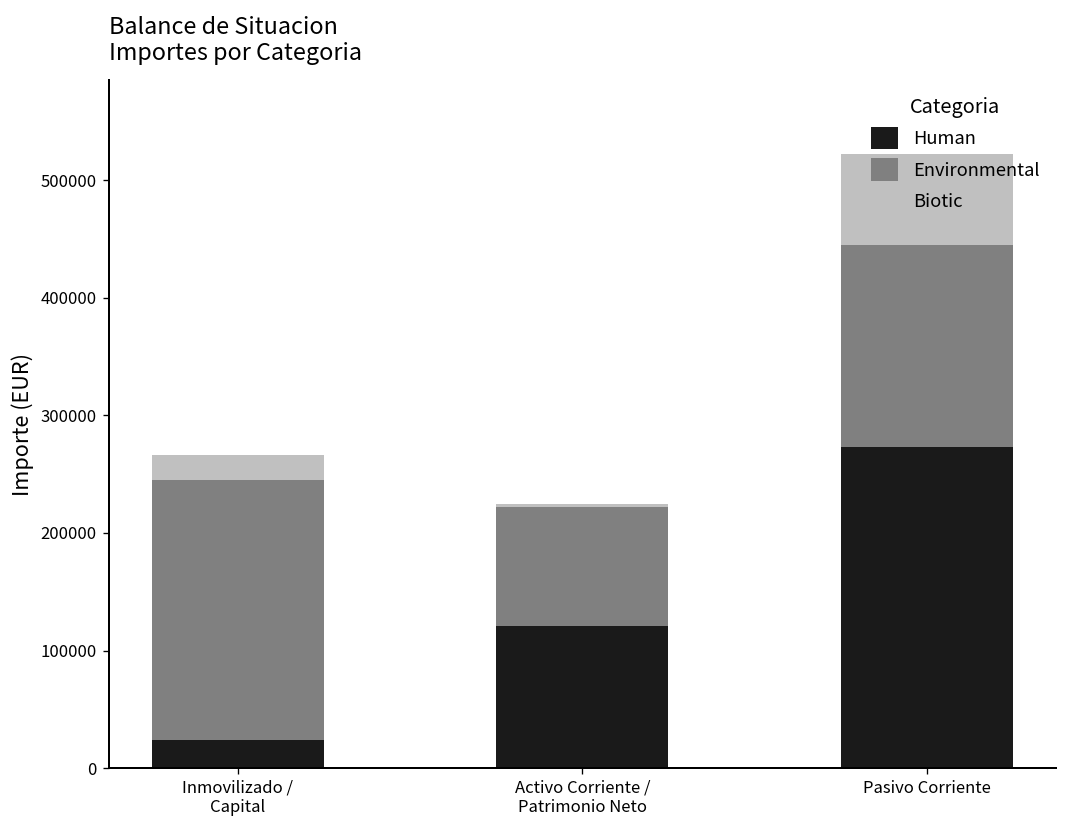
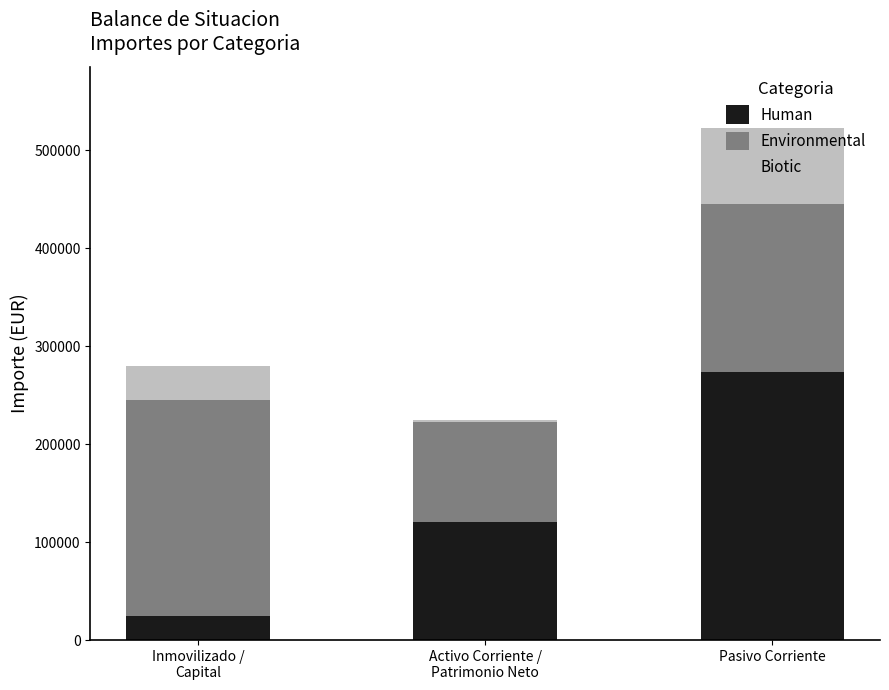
Biotic, Inmovilizado / Capital: 20000 -> 30000
